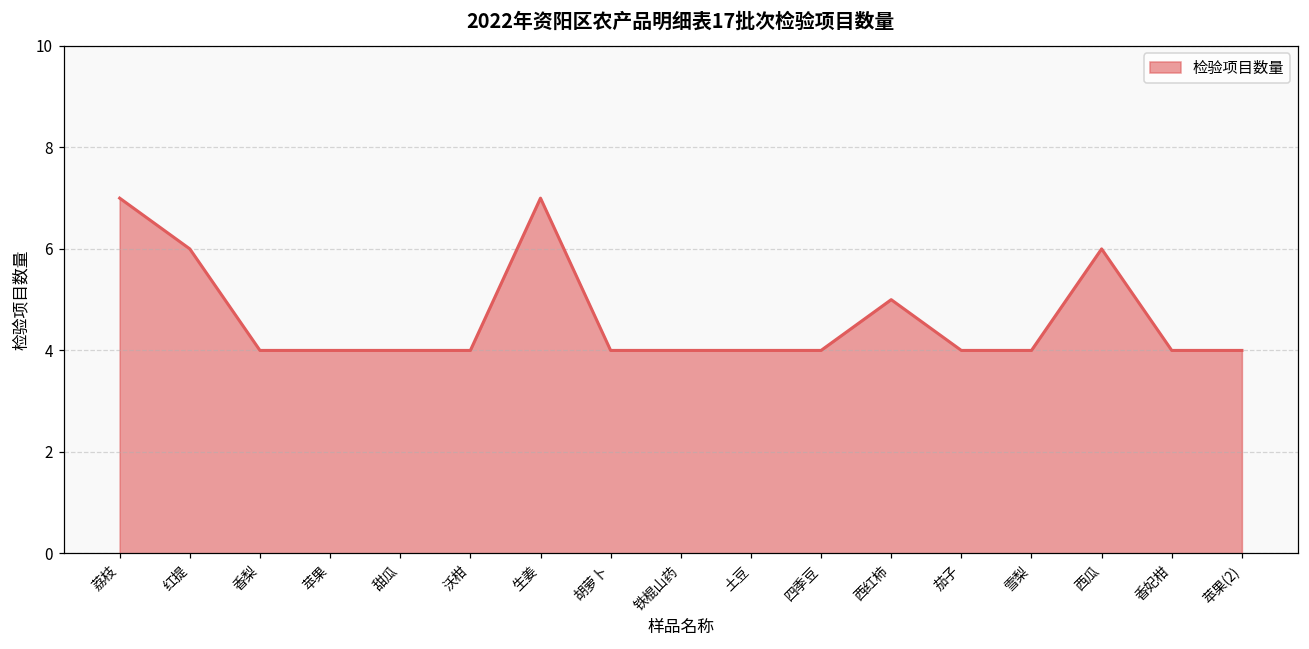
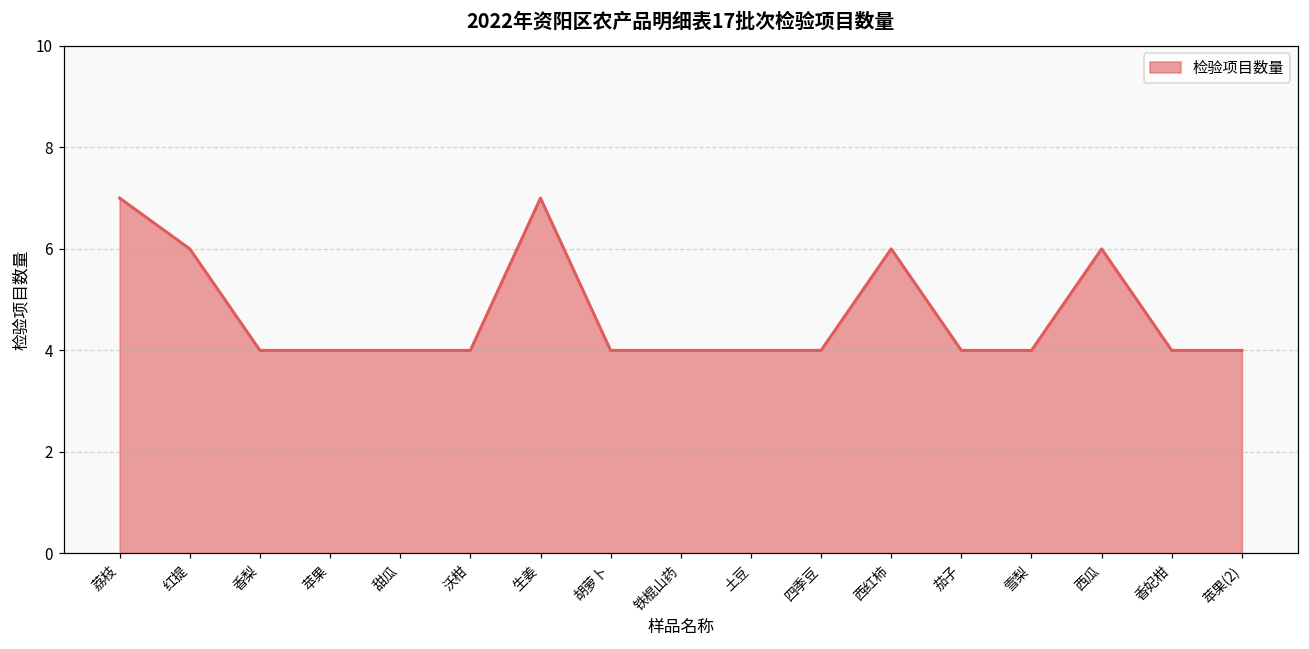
西红柿: 5 -> 6
